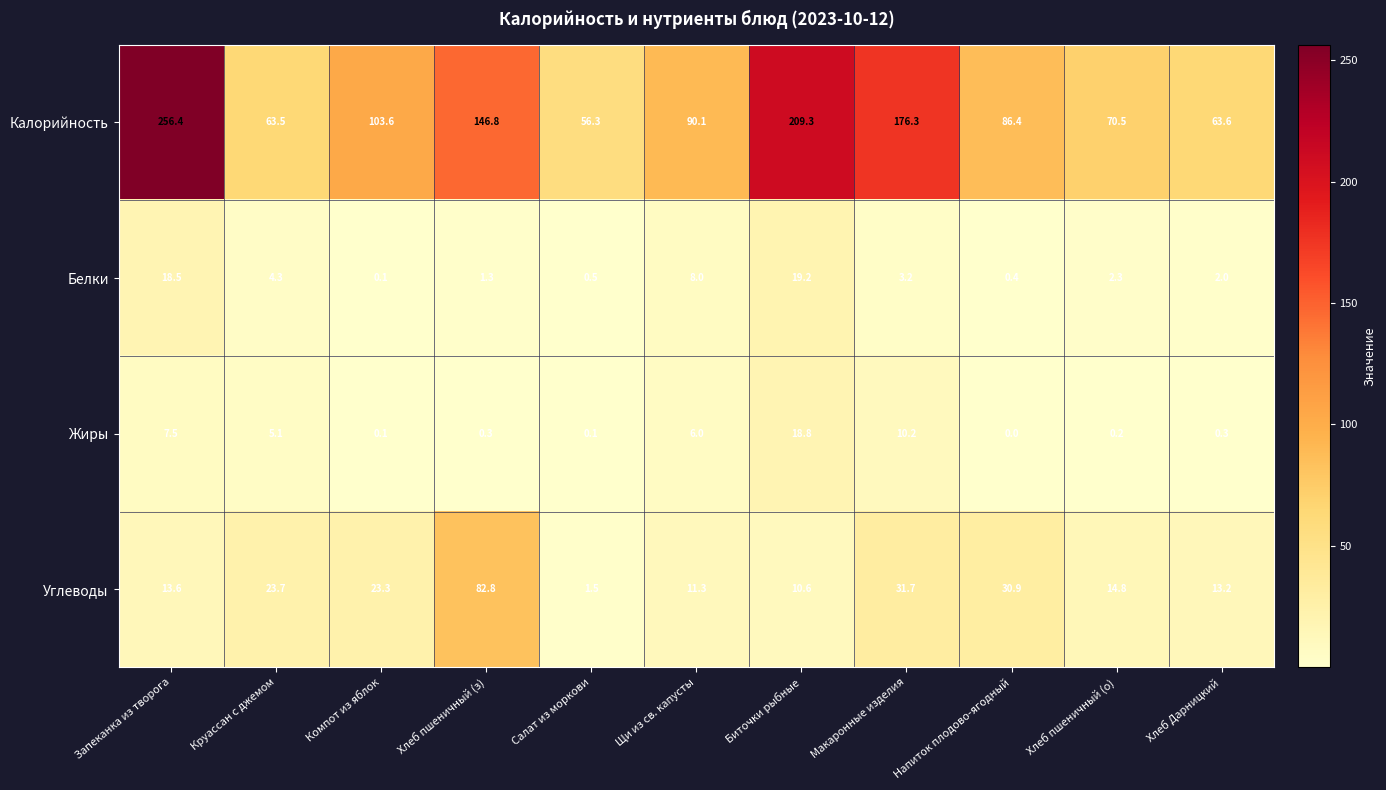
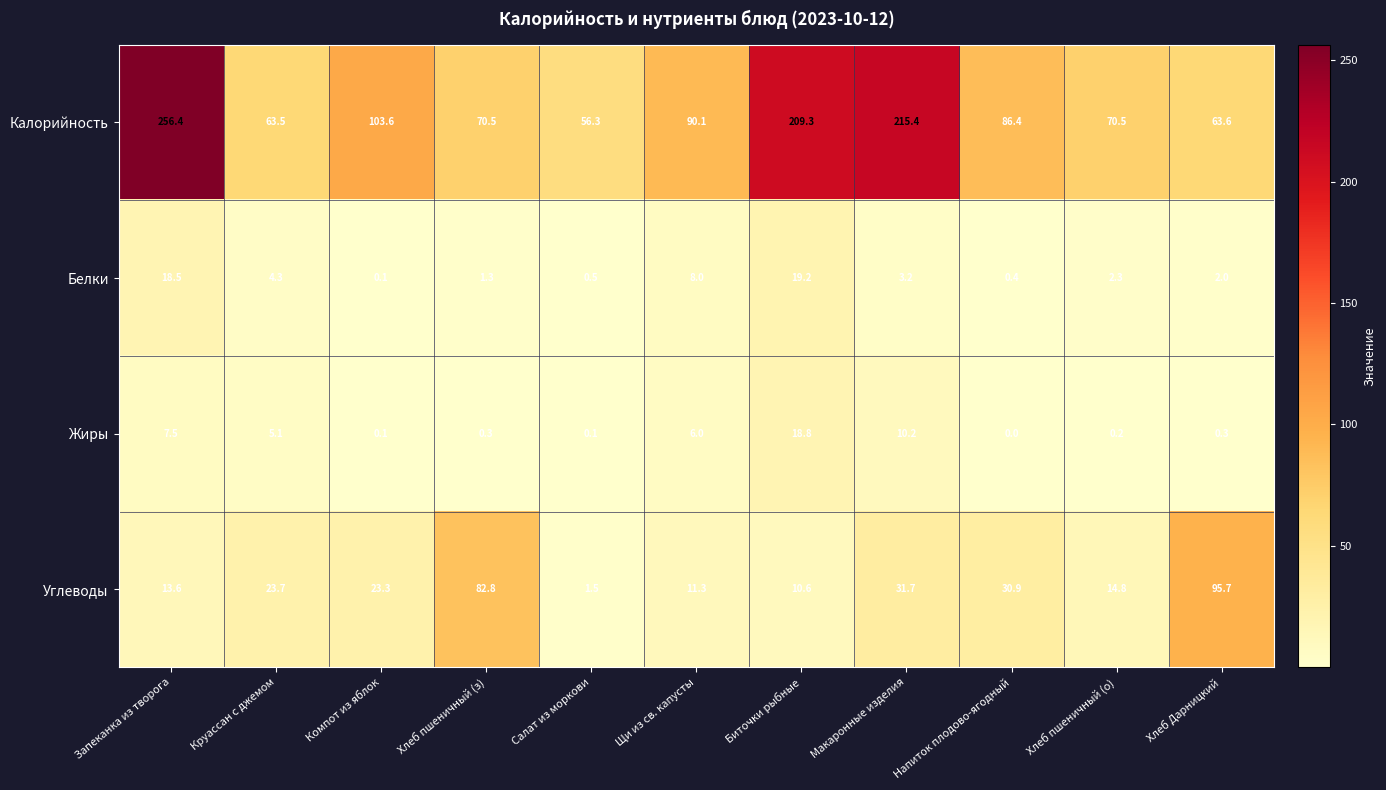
Калорийность, Хлеб пшеничный (з): 146.8 -> 70.5
Калорийность, Макаронные изделия: 176.3 -> 215.4
Углеводы, Хлеб Дарницкий: 13.2 -> 95.7
